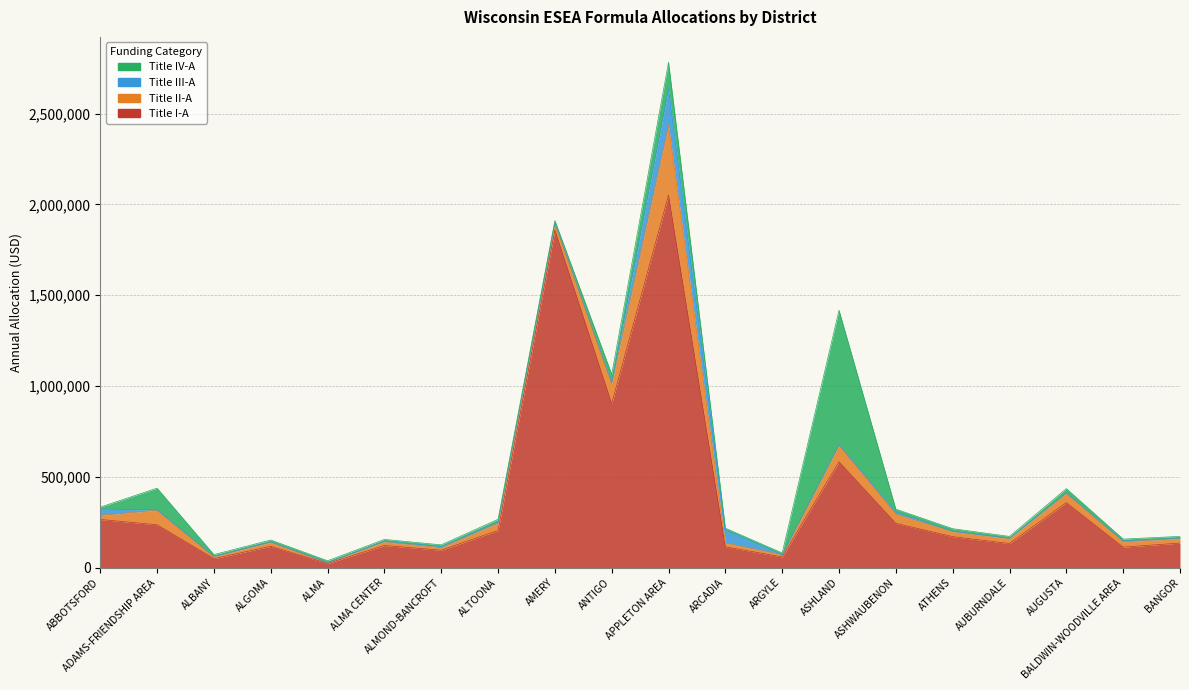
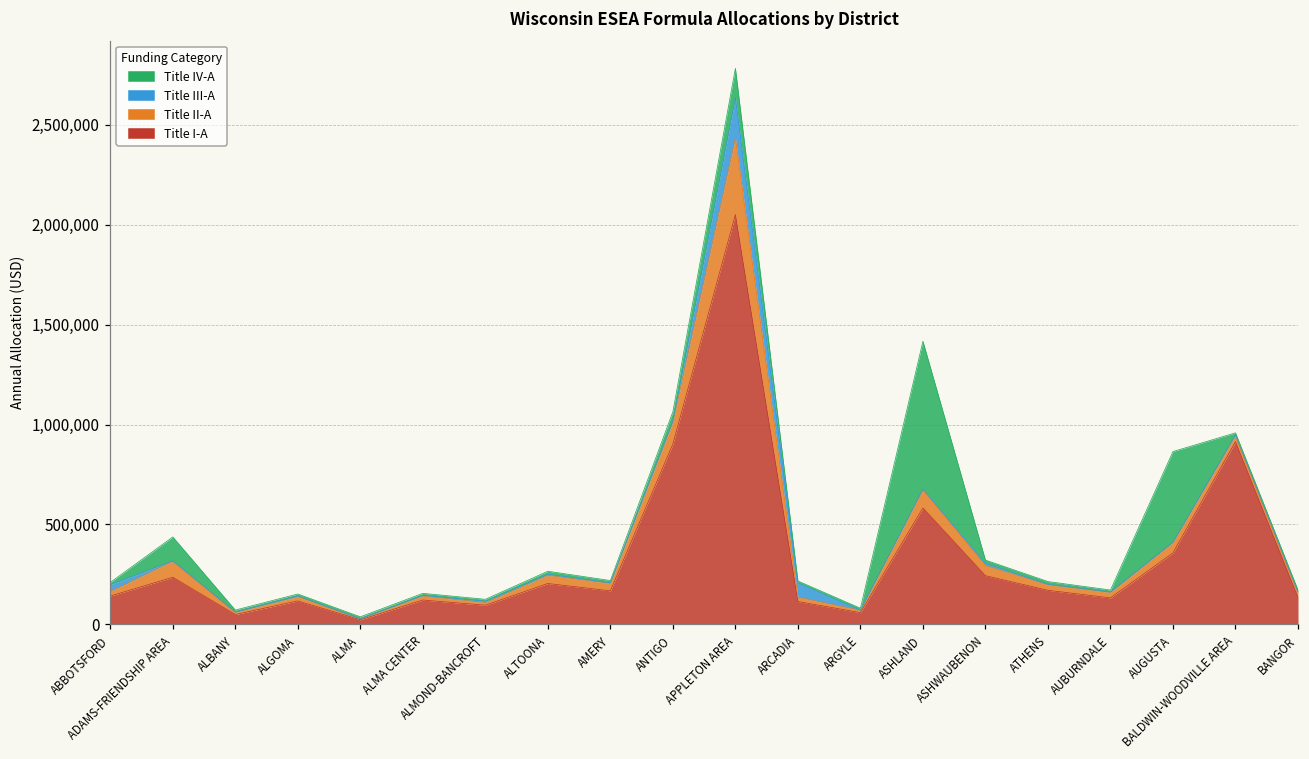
Title I-A, ABBOTSFORD: 260,000 -> 140,000
Title I-A, AMERY: 1,860,000 -> 170,000
Title IV-A, AUGUSTA: 20,000 -> 450,000
Title I-A, BALDWIN-WOODVILLE AREA: 110,000 -> 910,000
